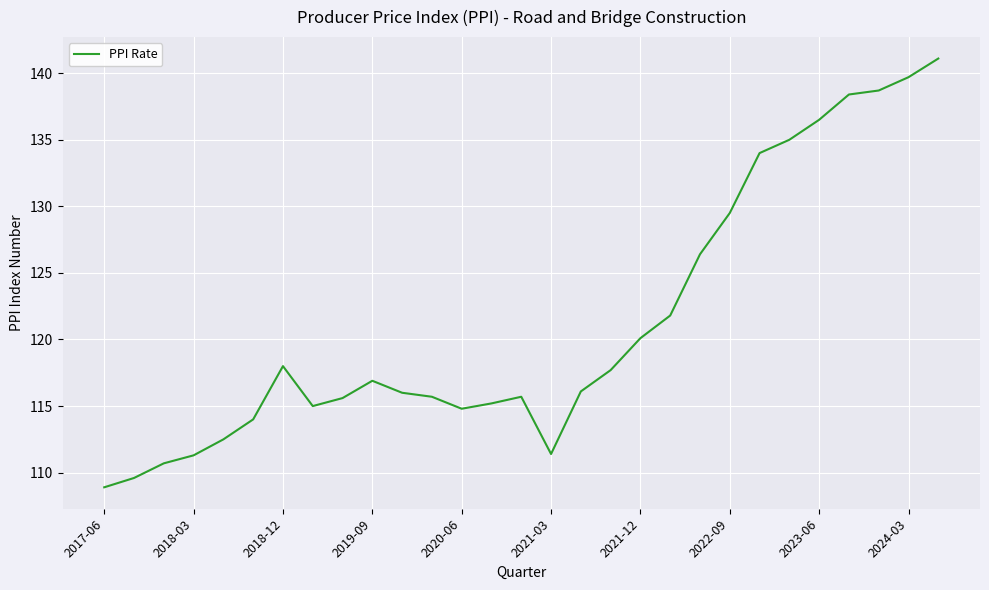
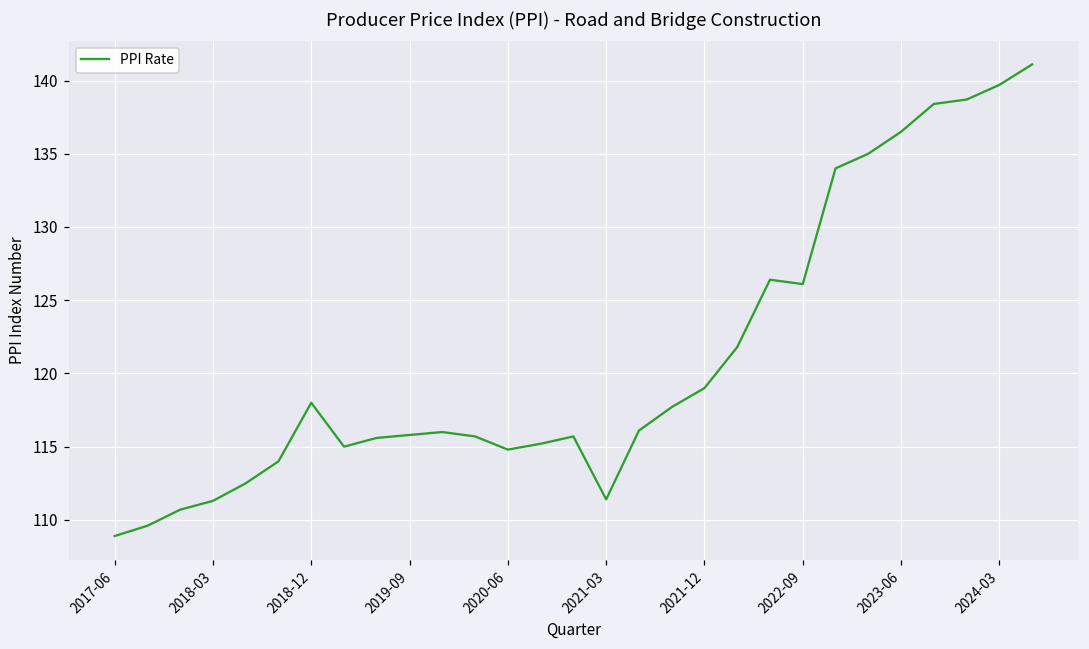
2019-09: 116.9 -> 115.8
2021-12: 120.1 -> 119.0
2022-09: 129.5 -> 126.1
